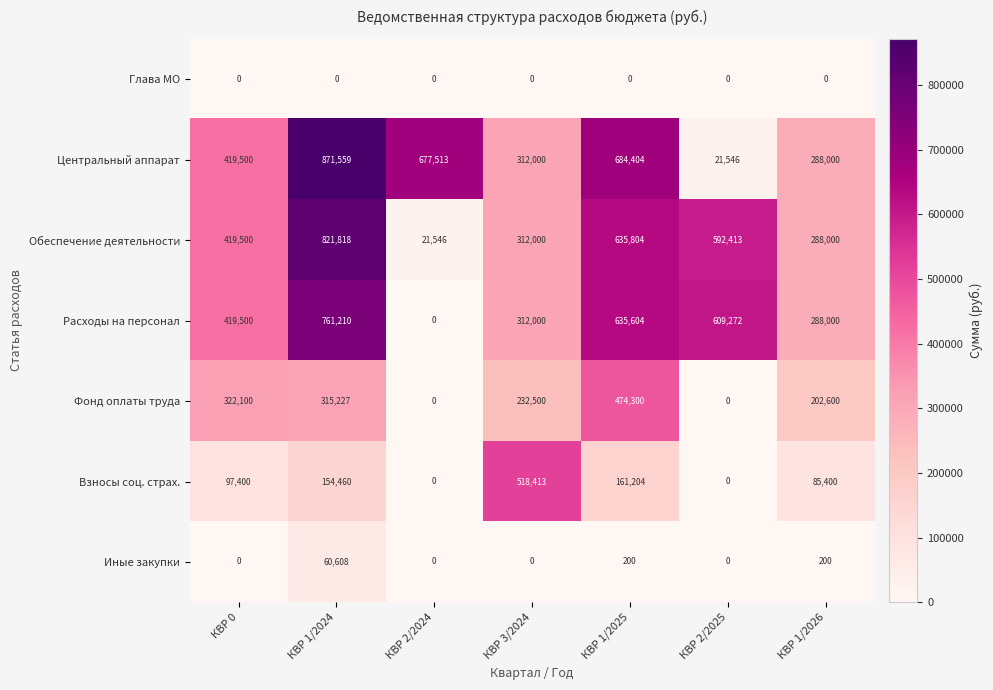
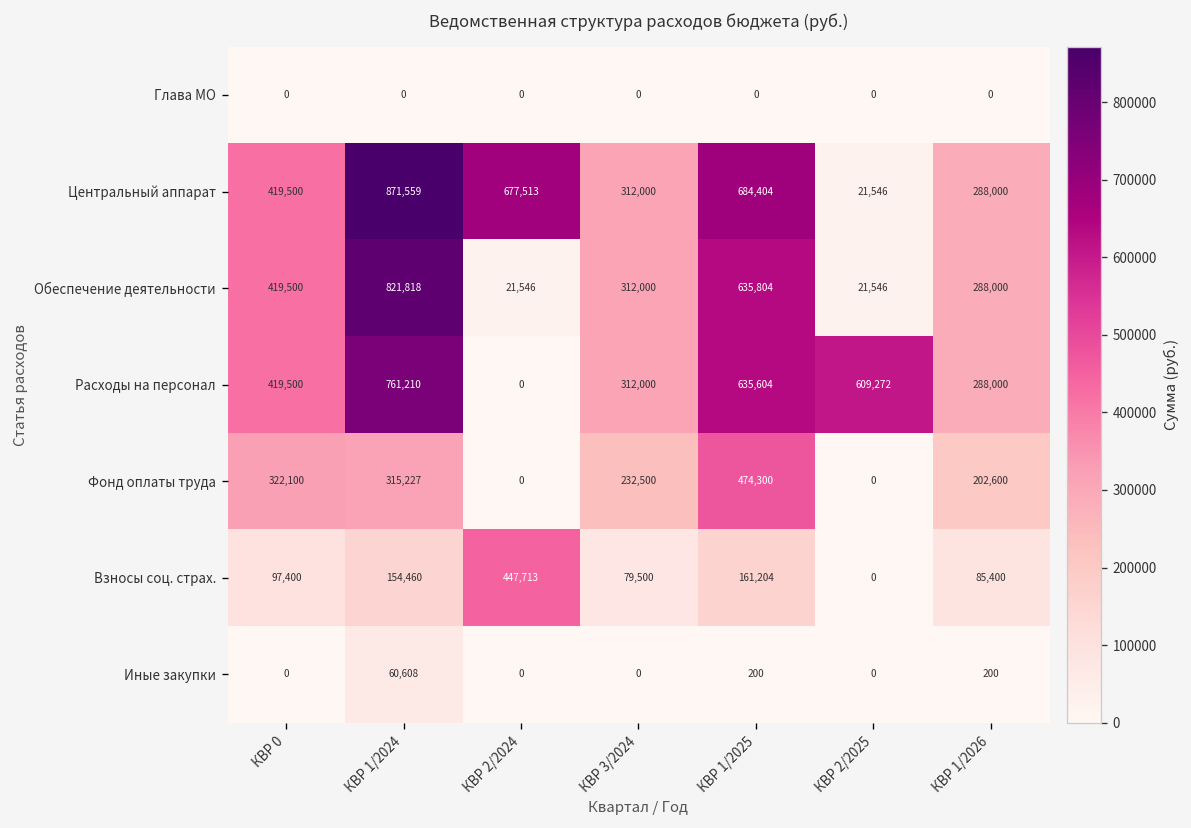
Обеспечение деятельности, КВР 2/2025: 592,413 -> 21,546
Взносы соц. страх., КВР 2/2024: 0 -> 447,713
Взносы соц. страх., КВР 3/2024: 518,413 -> 79,500
